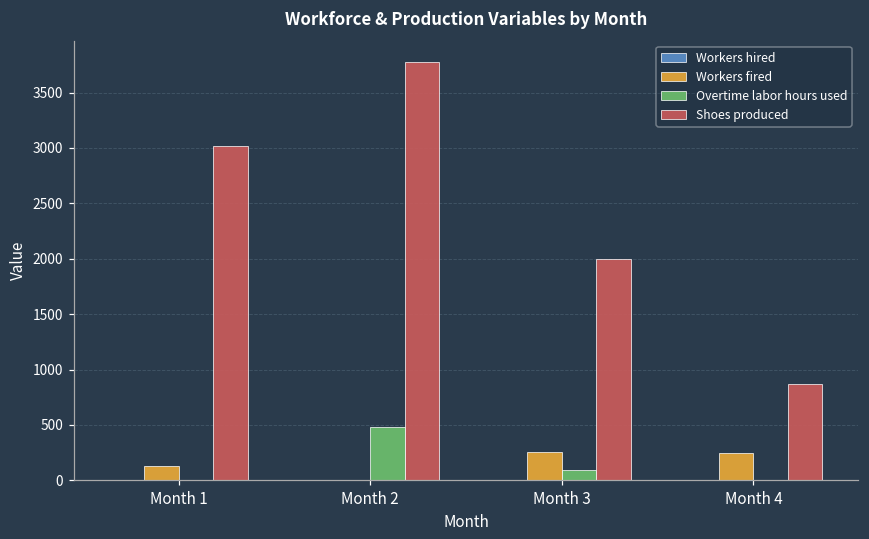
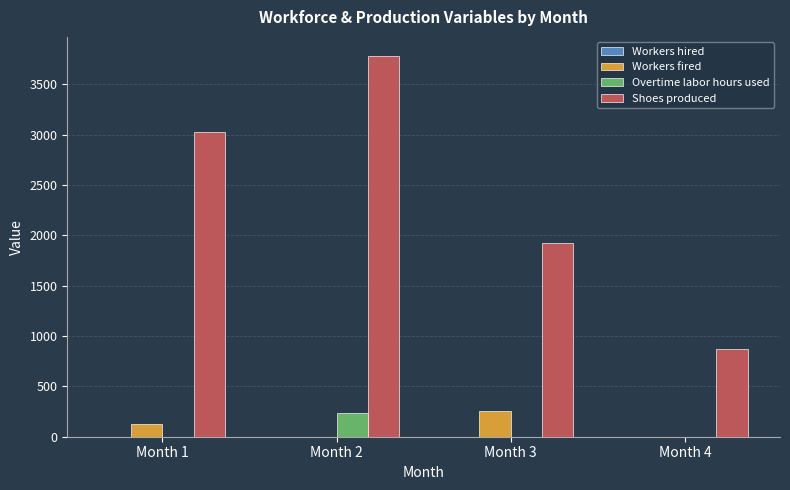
Overtime labor hours used, Month 2: 490 -> 240
Overtime labor hours used, Month 3: 90 -> 0
Shoes produced, Month 3: 2000 -> 1920
Workers fired, Month 4: 250 -> 0
